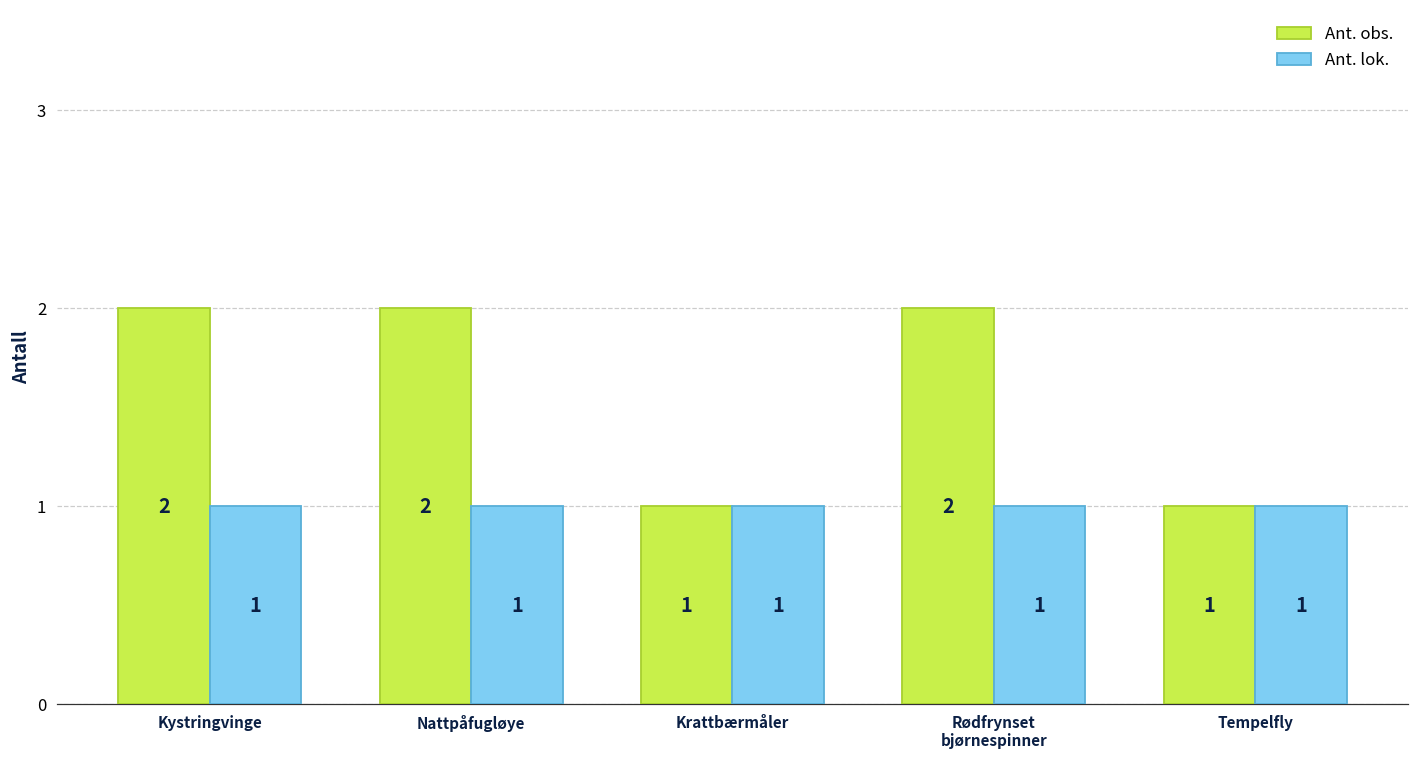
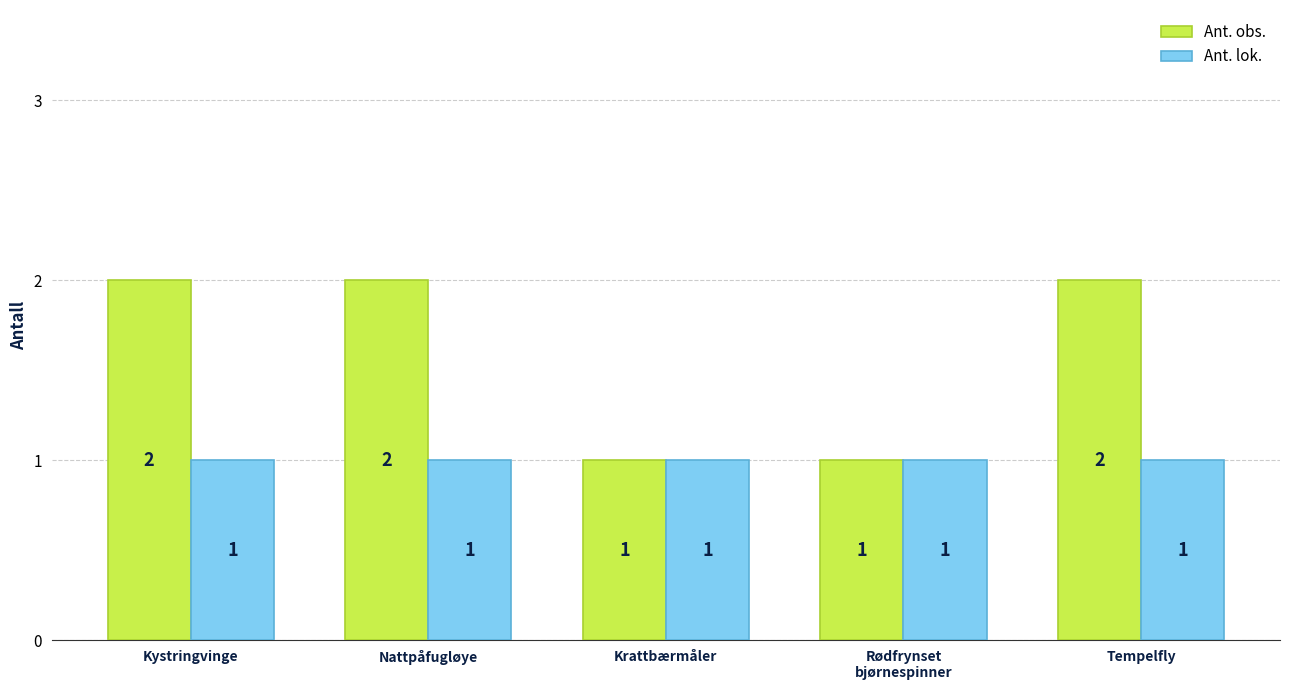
Ant. obs., Rødfrynset bjørnespinner: 2 -> 1
Ant. obs., Tempelfly: 1 -> 2
